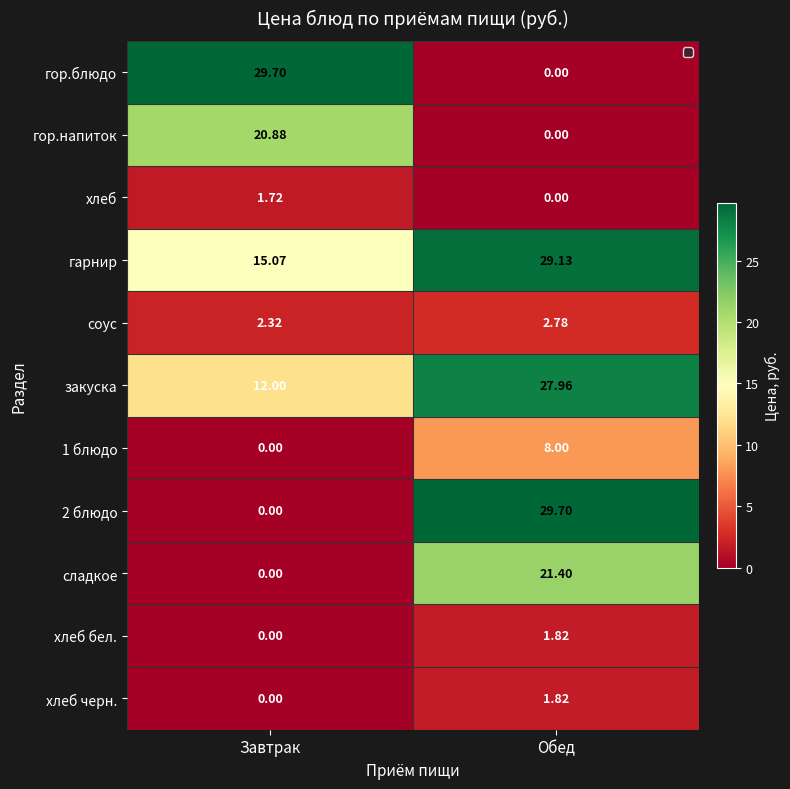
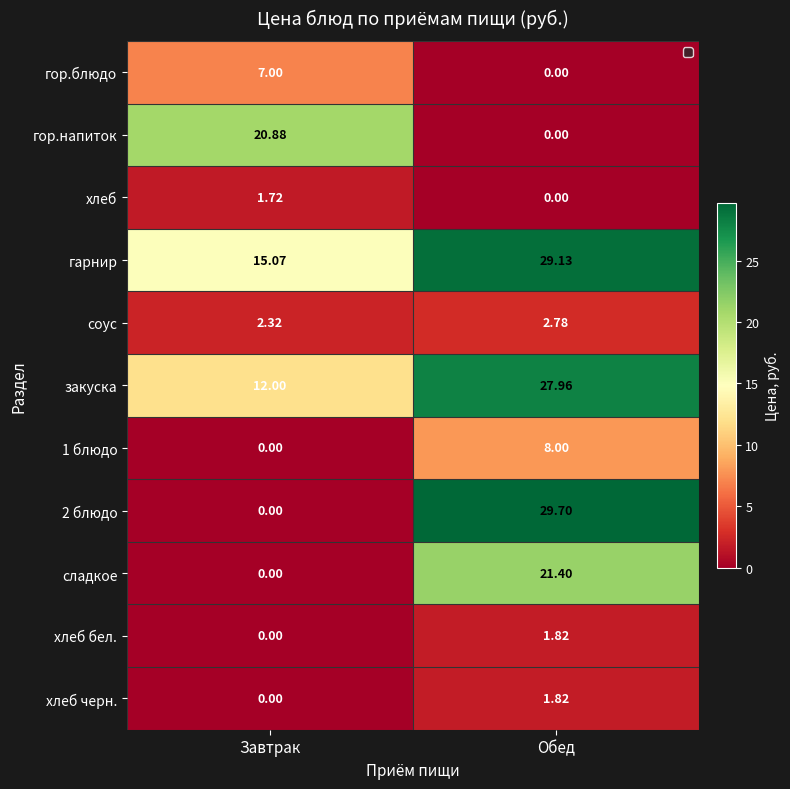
гор.блюдо, Завтрак: 29.70 -> 7.00
